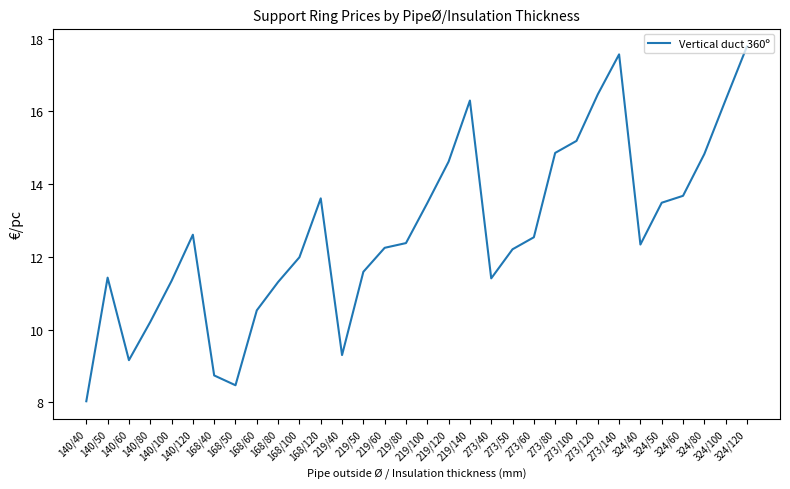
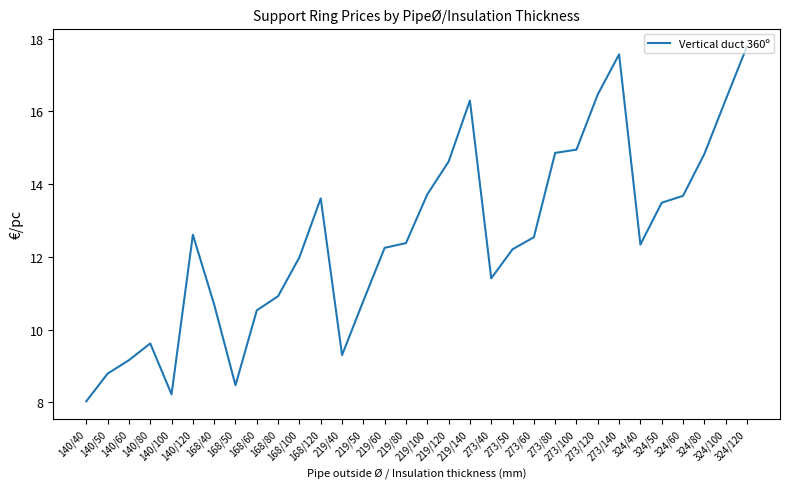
140/50: 11.4 -> 8.8
140/80: 10.2 -> 9.6
140/100: 11.3 -> 8.2
168/40: 8.7 -> 10.7
168/80: 11.3 -> 10.9
219/50: 11.6 -> 10.8
219/100: 13.5 -> 13.7
273/100: 15.2 -> 15.0
